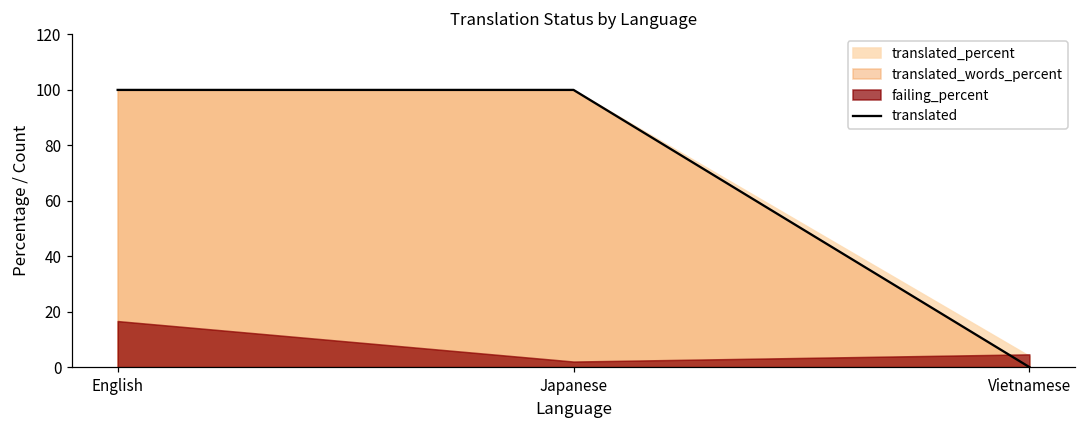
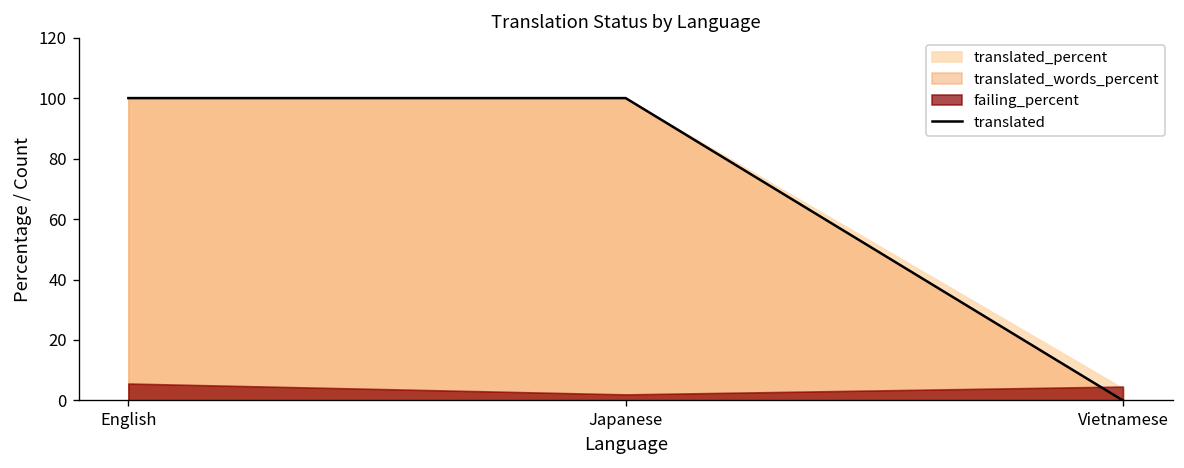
failing_percent, English: 17 -> 6
